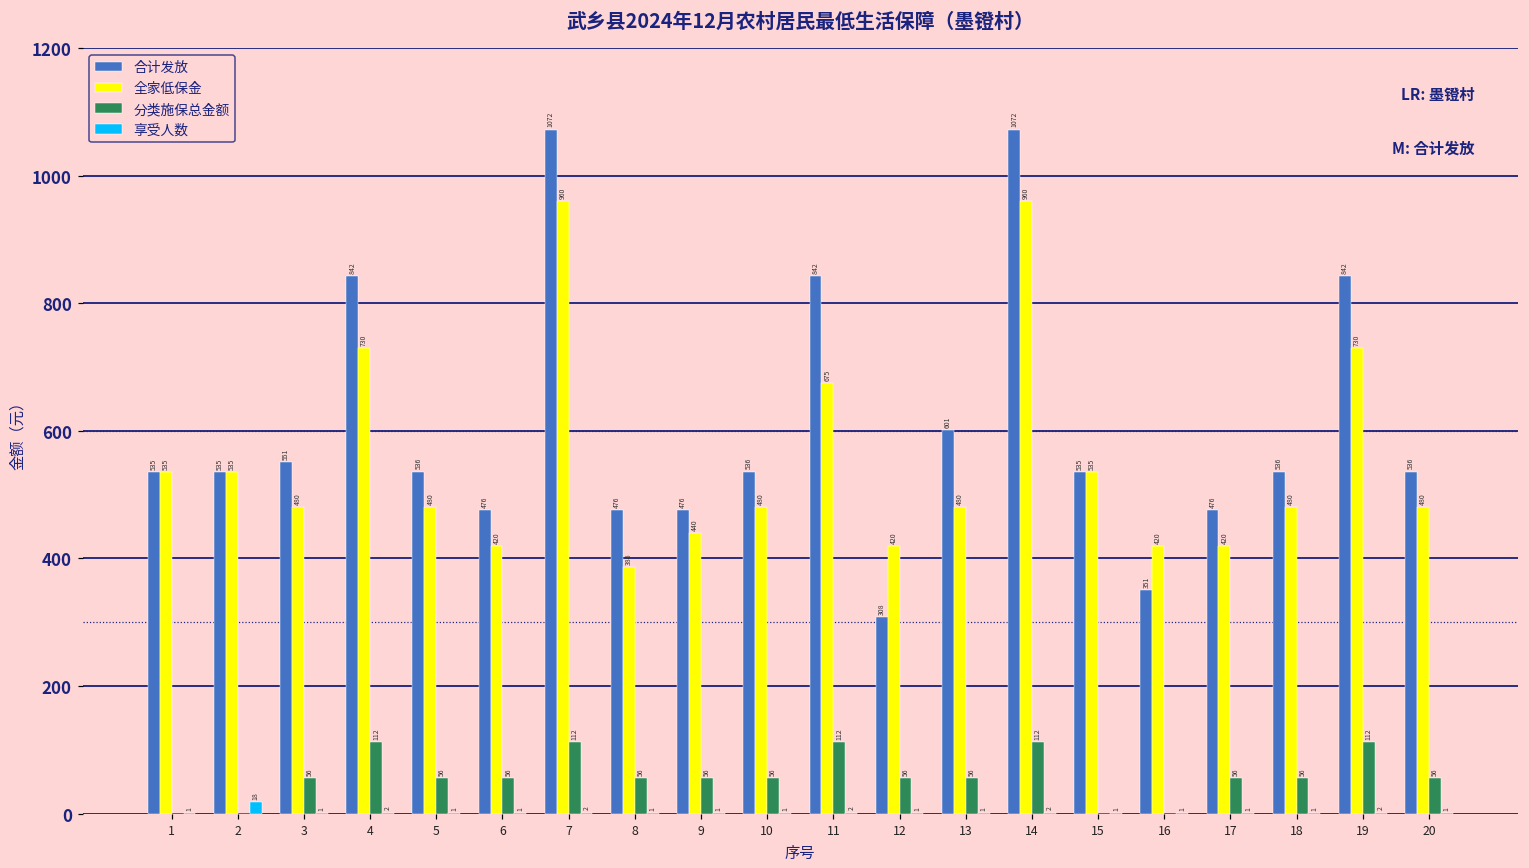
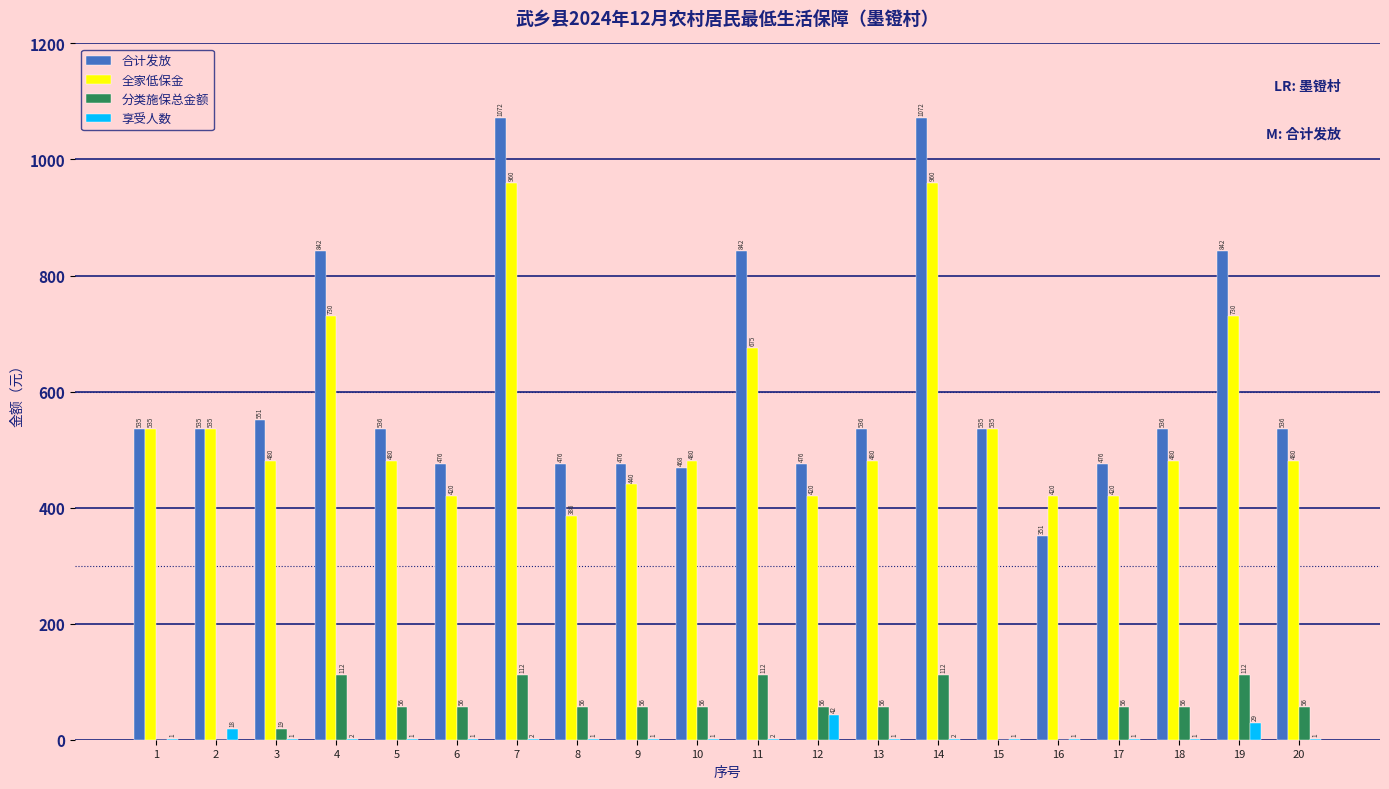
分类施保总金额, 3: 56 -> 19
合计发放, 10: 536 -> 468
合计发放, 12: 308 -> 476
享受人数, 12: 1 -> 42
合计发放, 13: 601 -> 536
享受人数, 19: 2 -> 29
